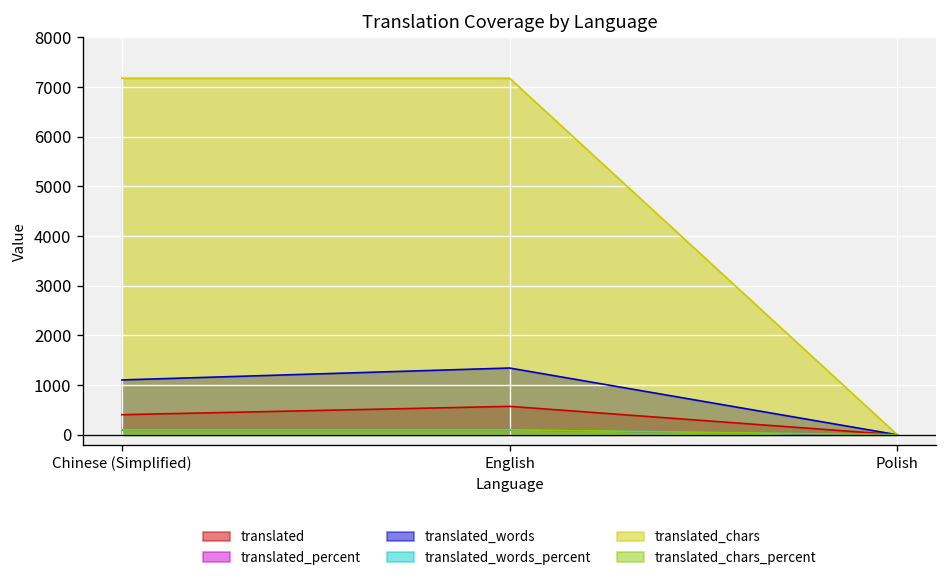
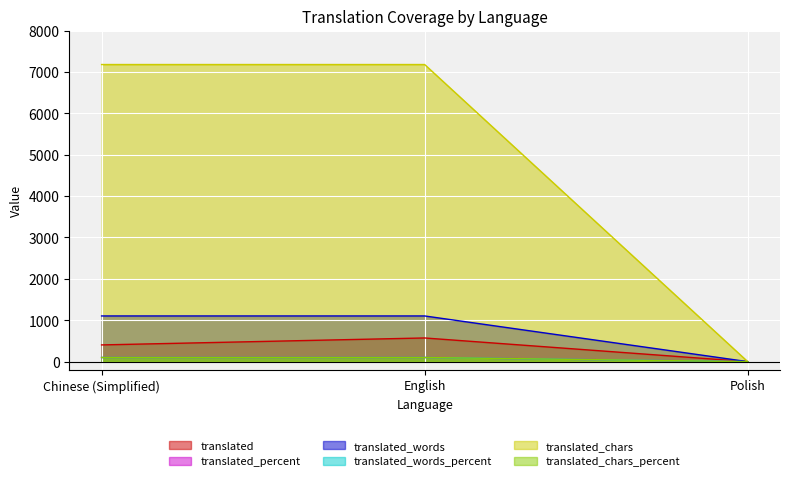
translated_words, English: 1300 -> 1100
